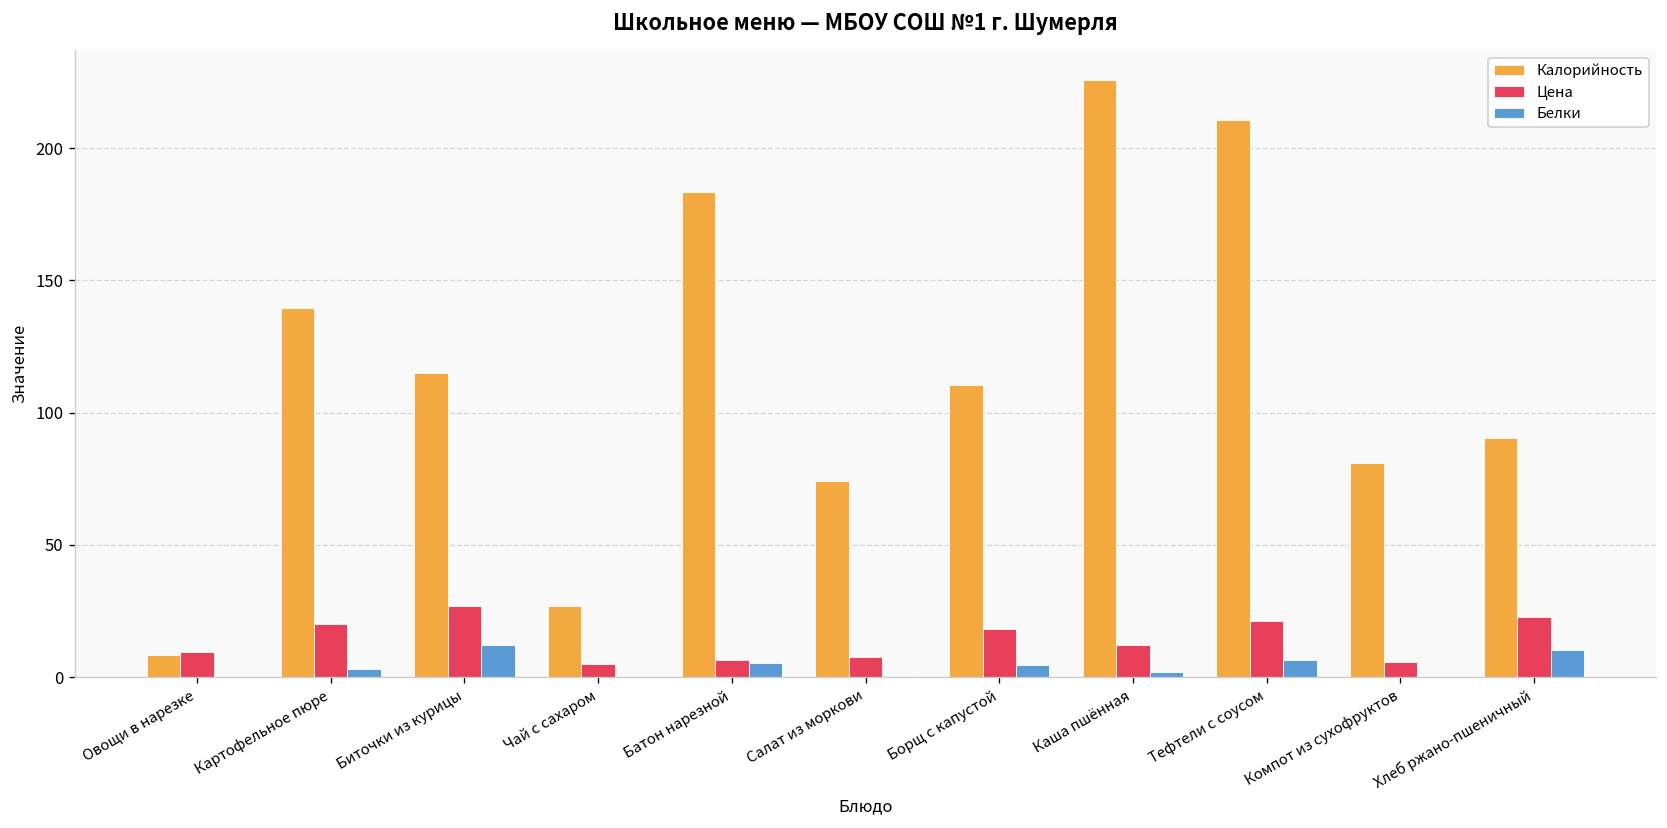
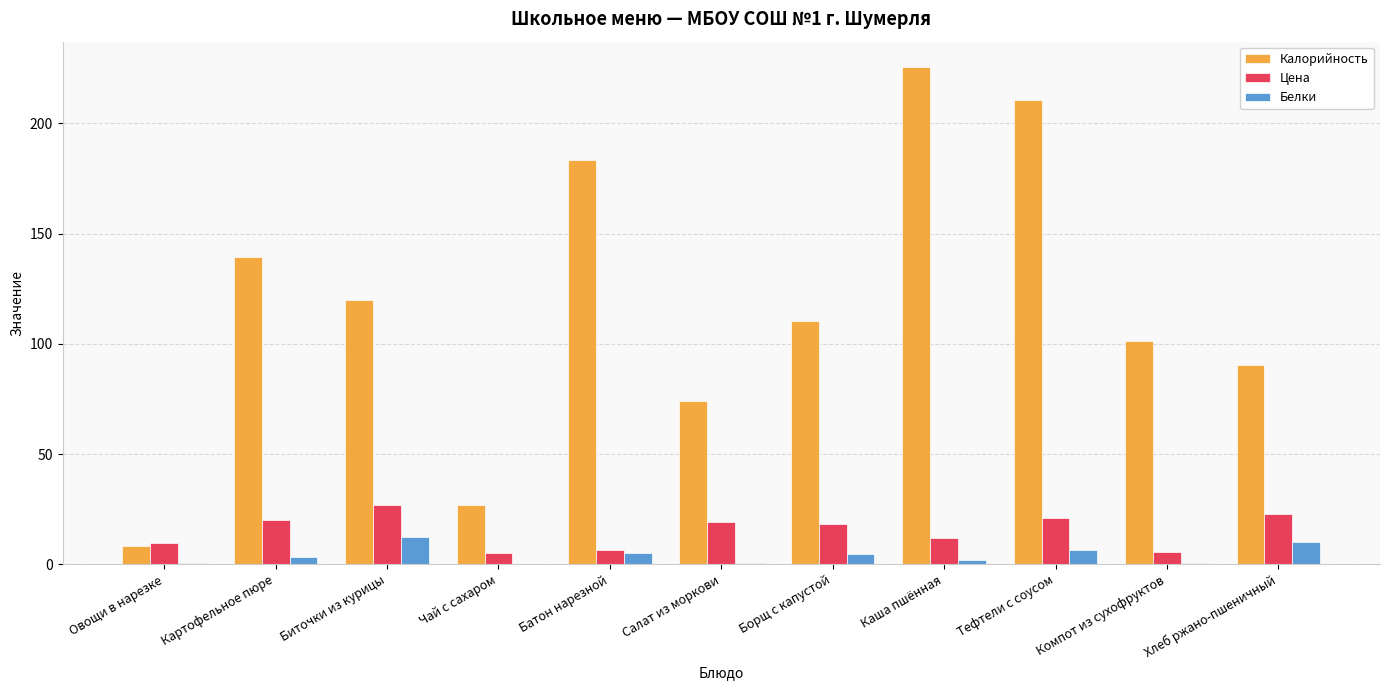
Калорийность, Биточки из курицы: 115 -> 120
Цена, Салат из моркови: 8 -> 19
Калорийность, Компот из сухофруктов: 81 -> 101
